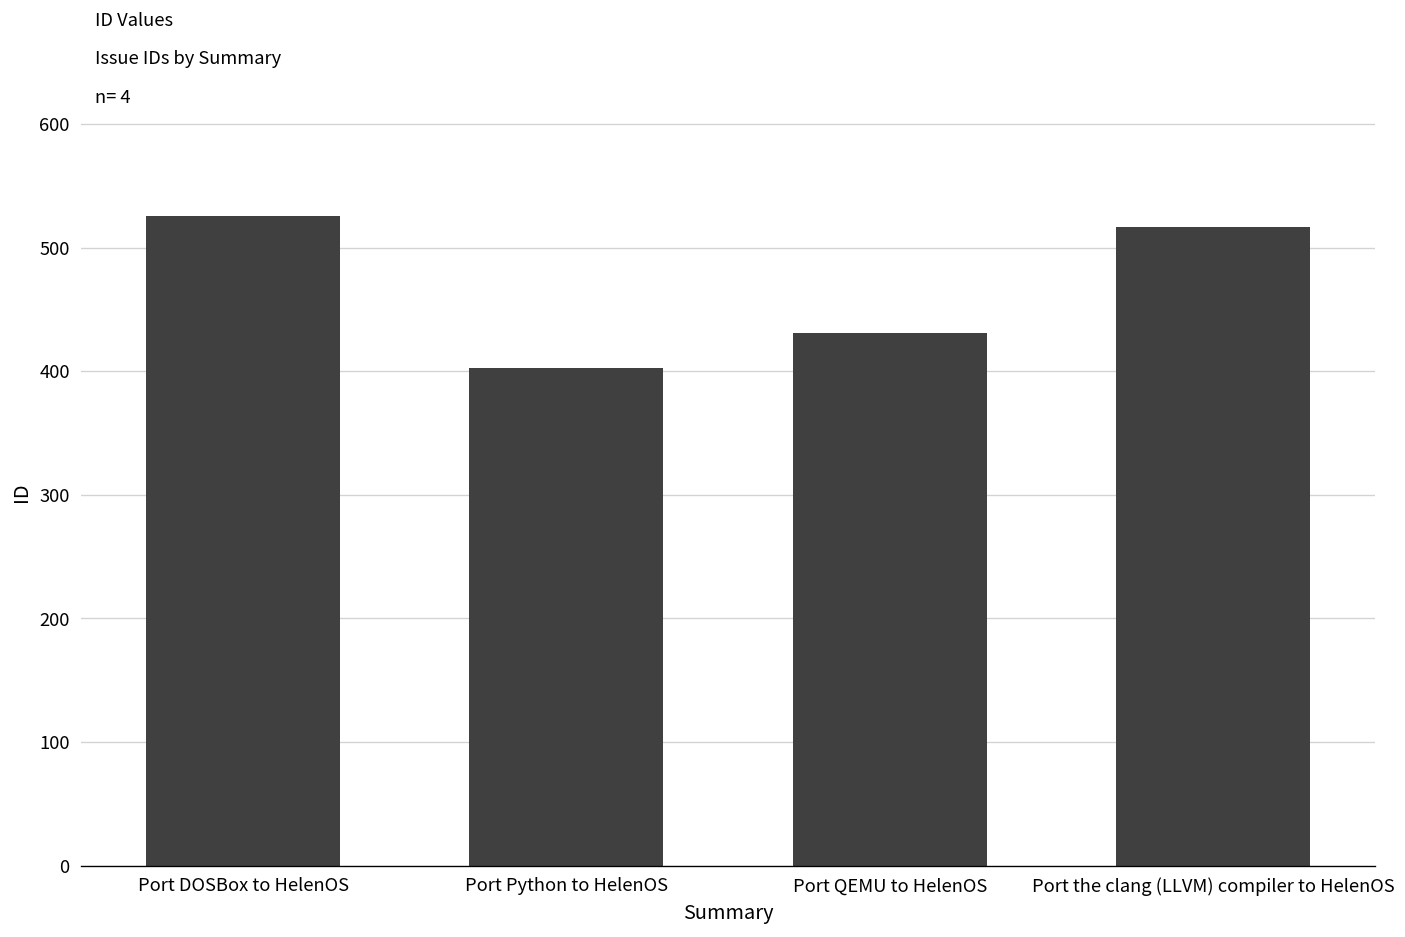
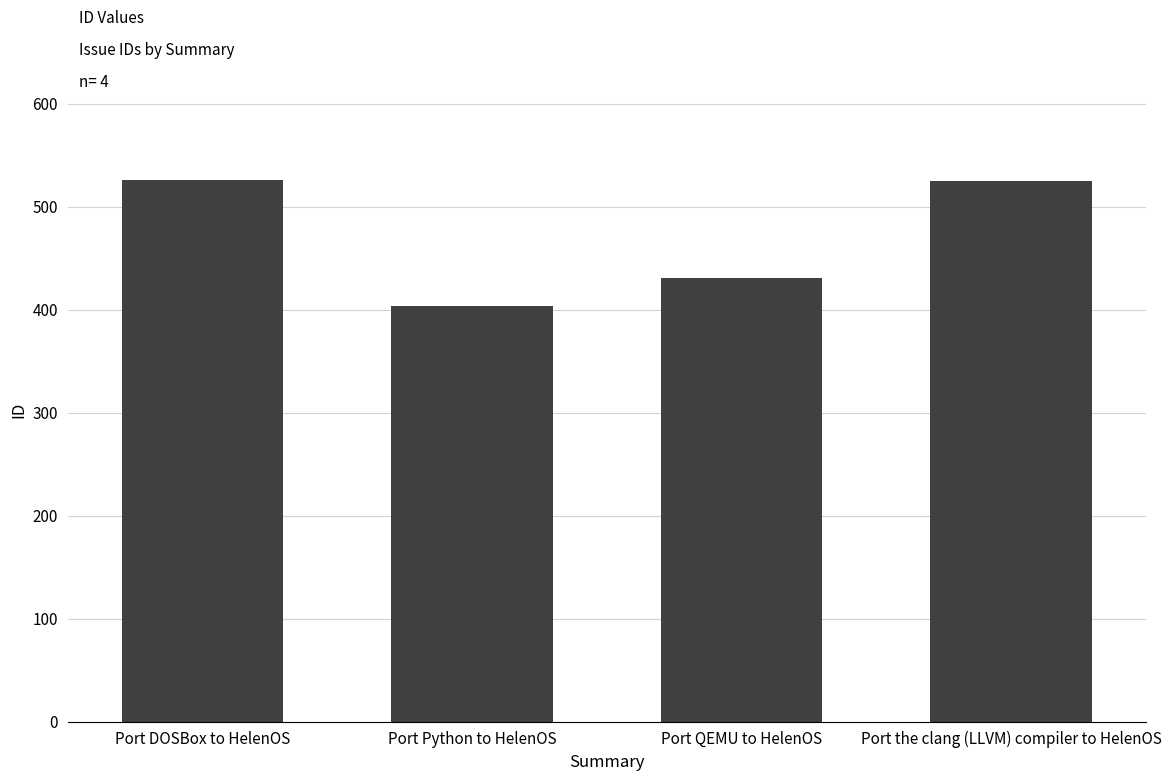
Port the clang (LLVM) compiler to HelenOS: 517 -> 525
